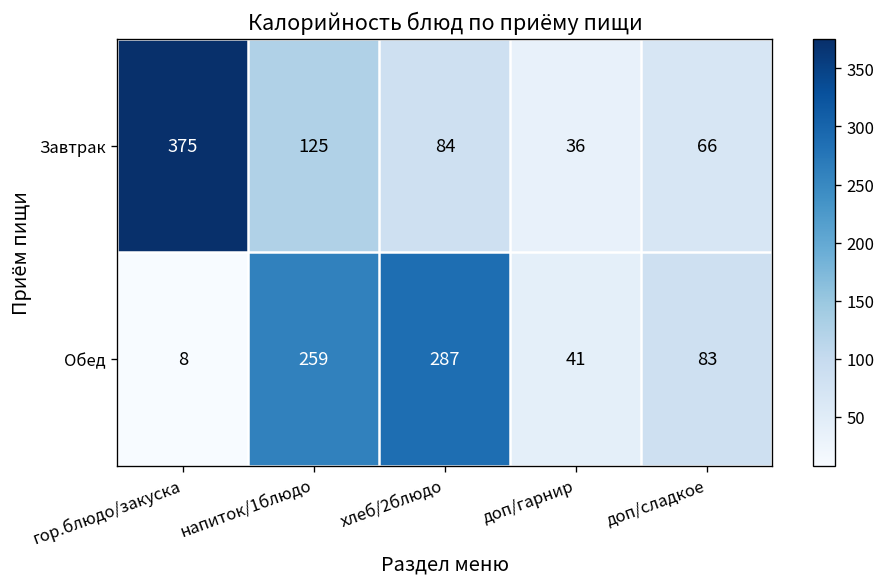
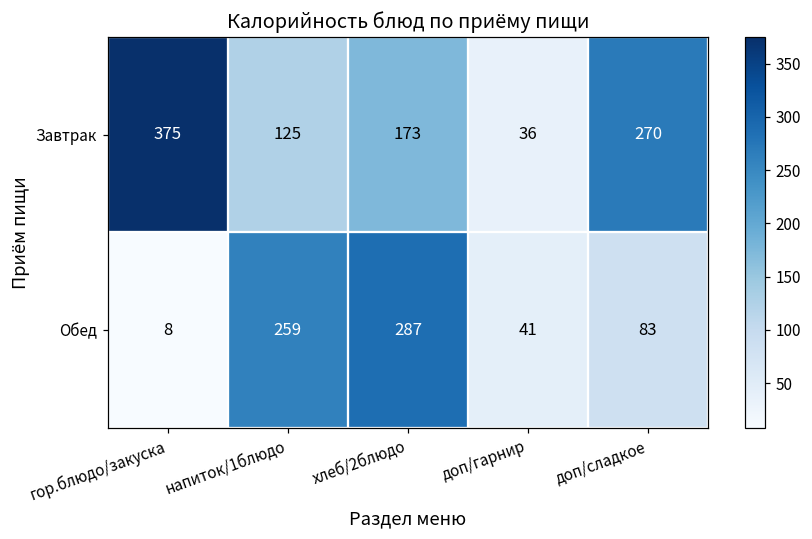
Завтрак, хлеб/2блюдо: 84 -> 173
Завтрак, доп/сладкое: 66 -> 270
